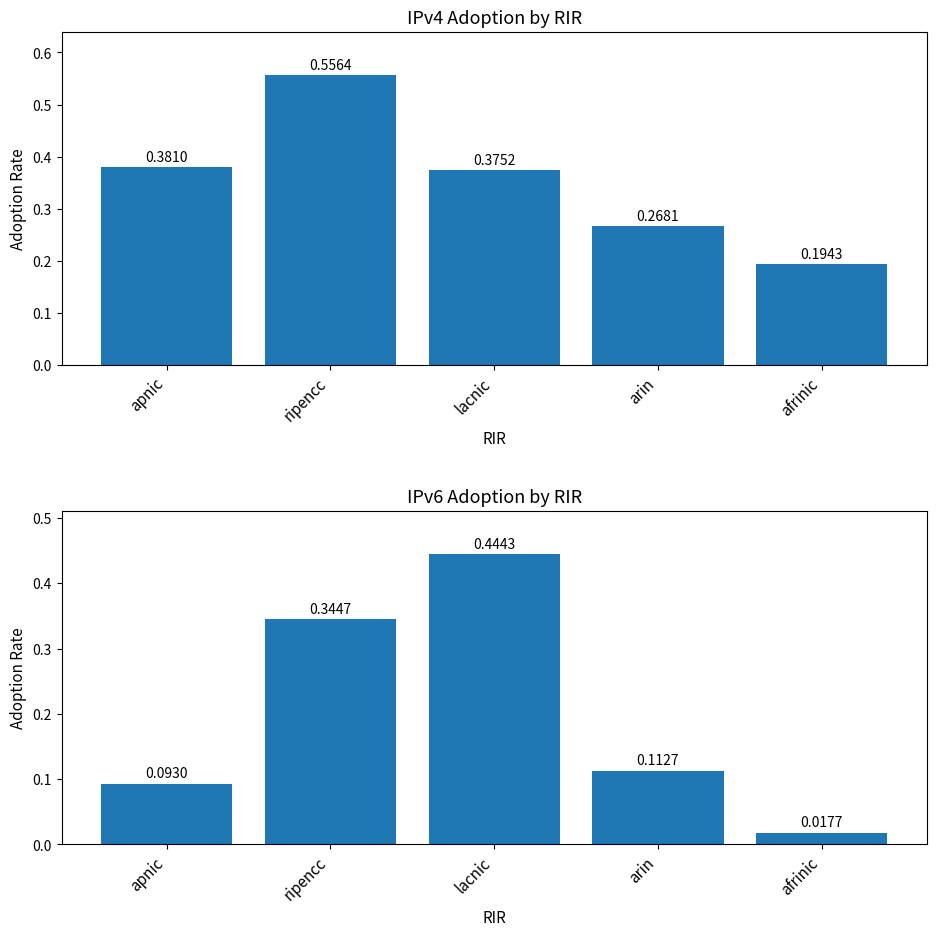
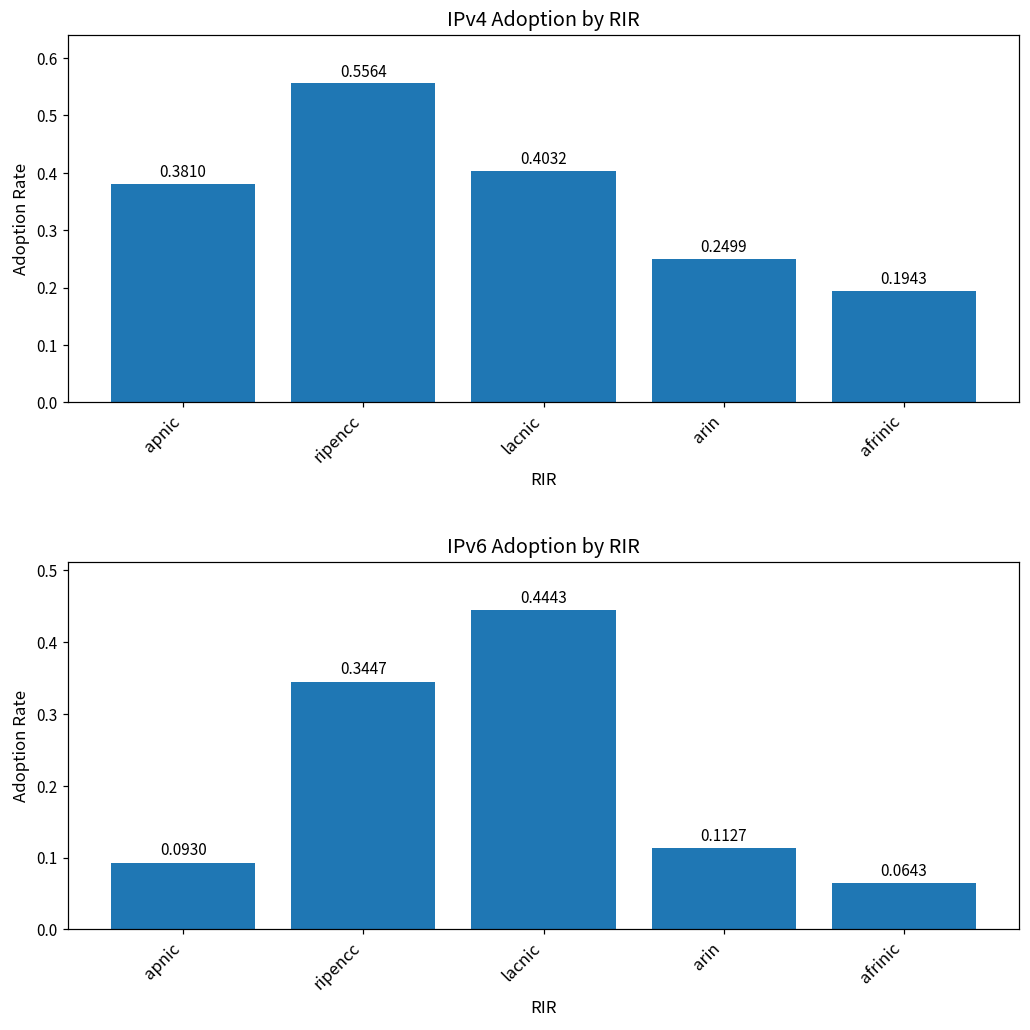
IPv4 Adoption by RIR, lacnic: 0.3752 -> 0.4032
IPv4 Adoption by RIR, arin: 0.2681 -> 0.2499
IPv6 Adoption by RIR, afrinic: 0.0177 -> 0.0643
